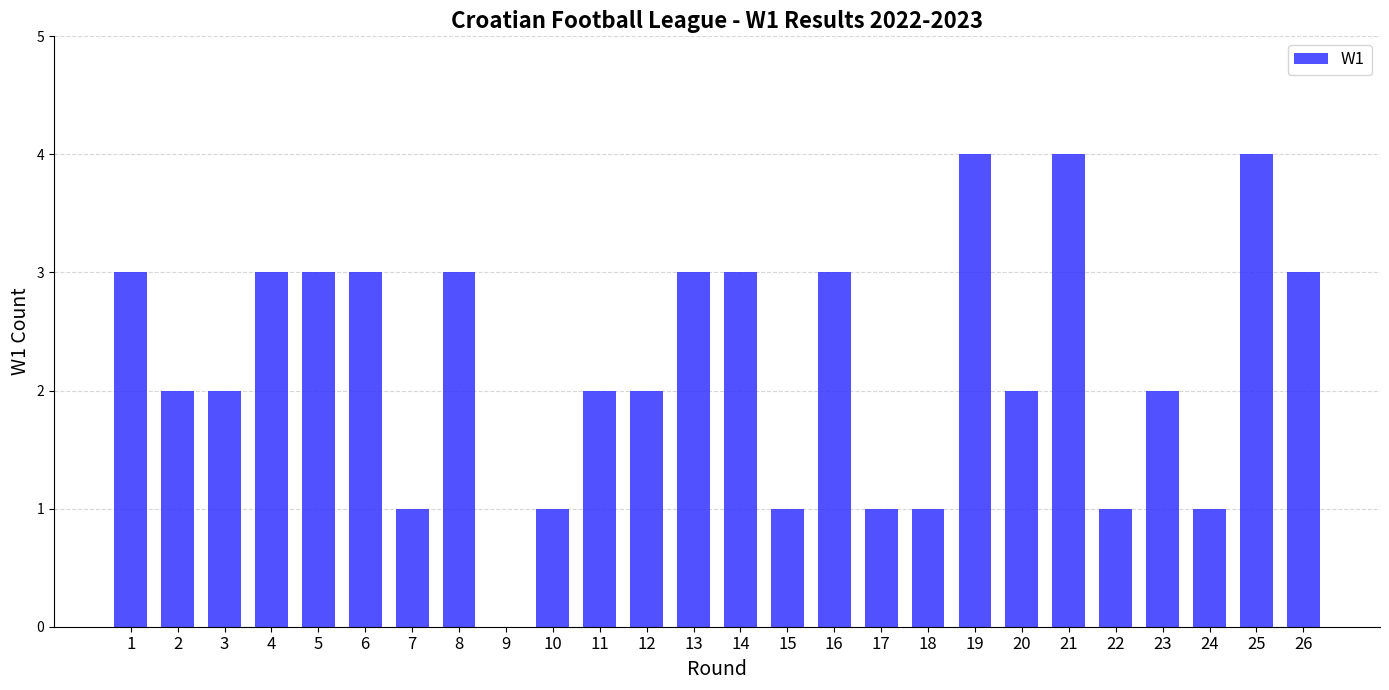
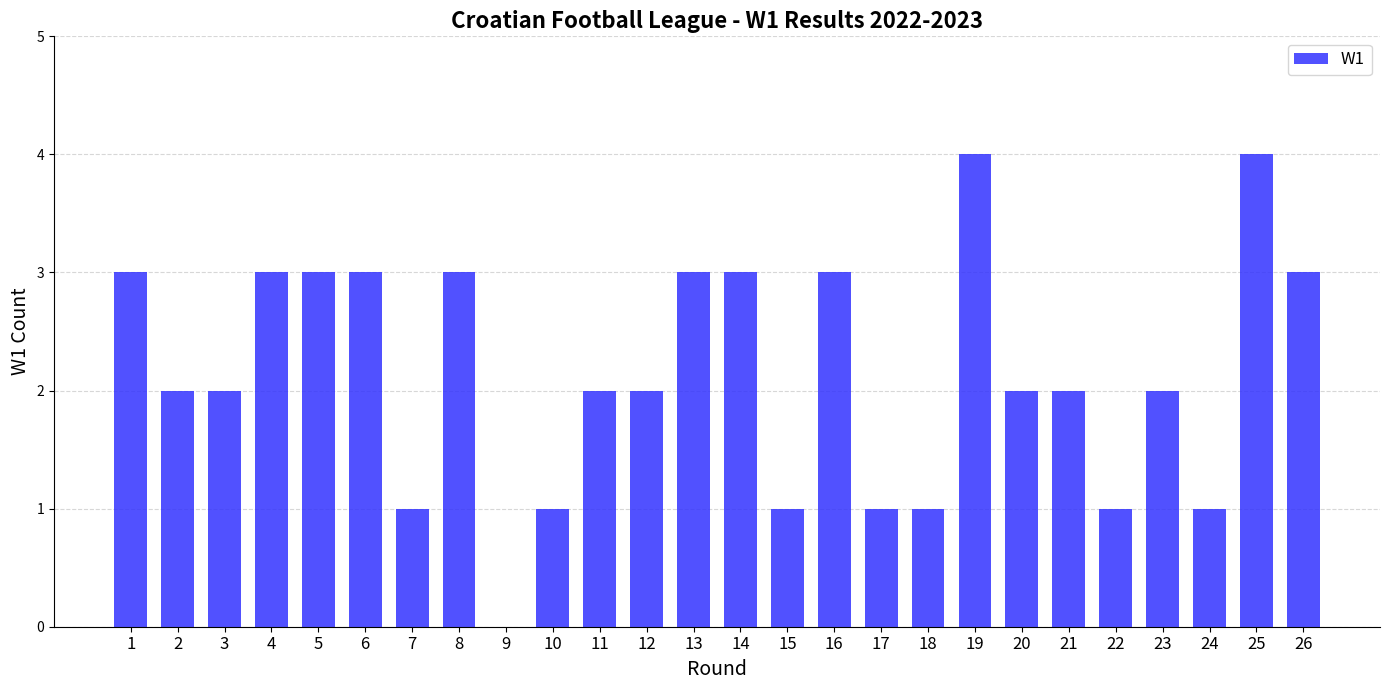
21: 4 -> 2
